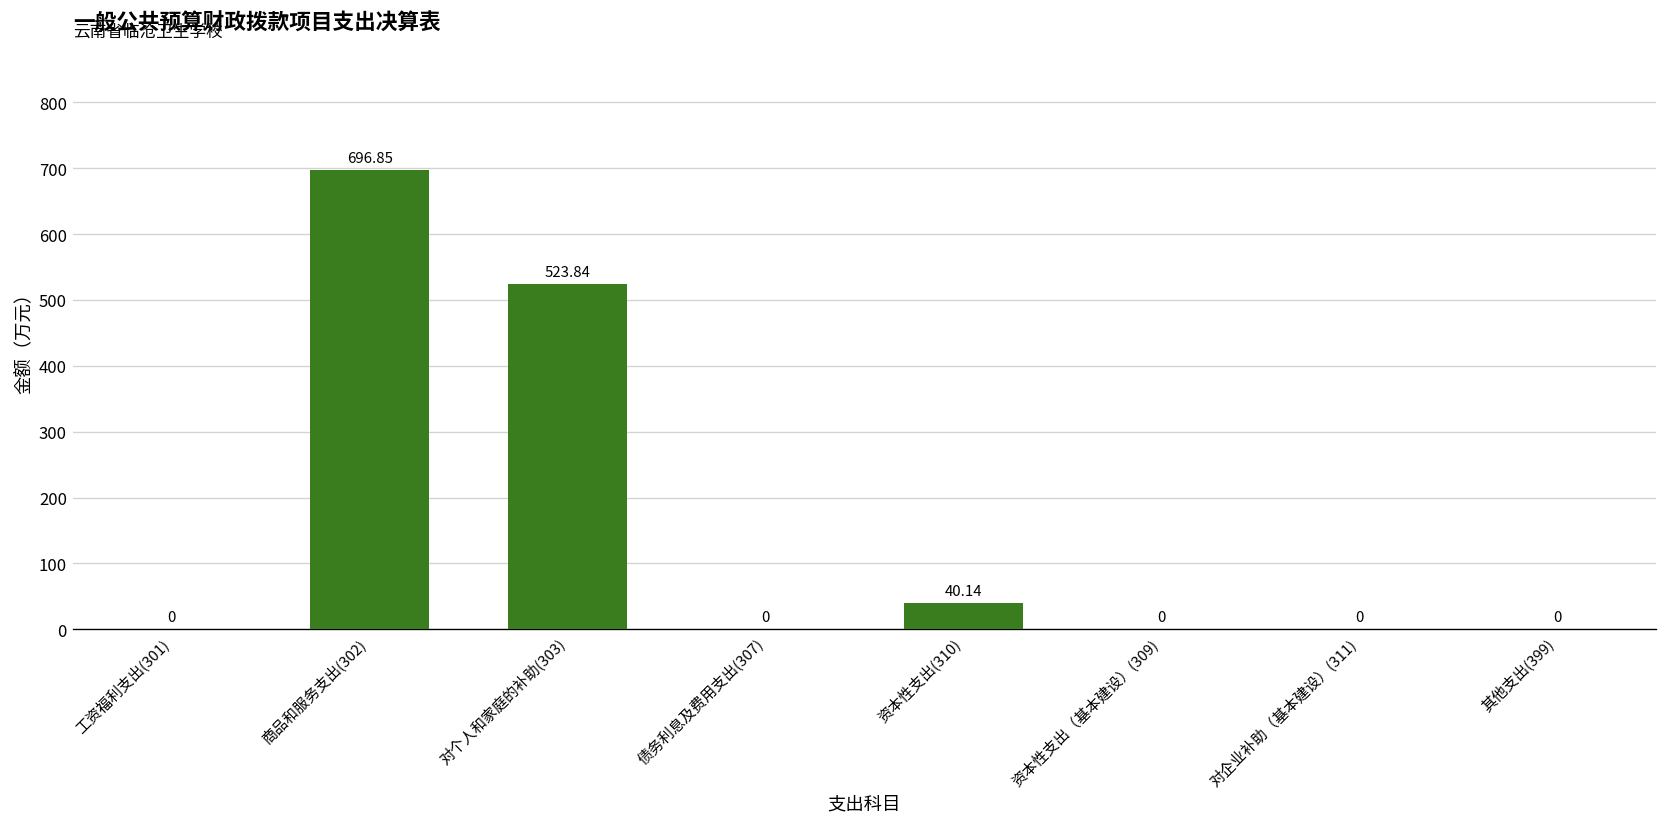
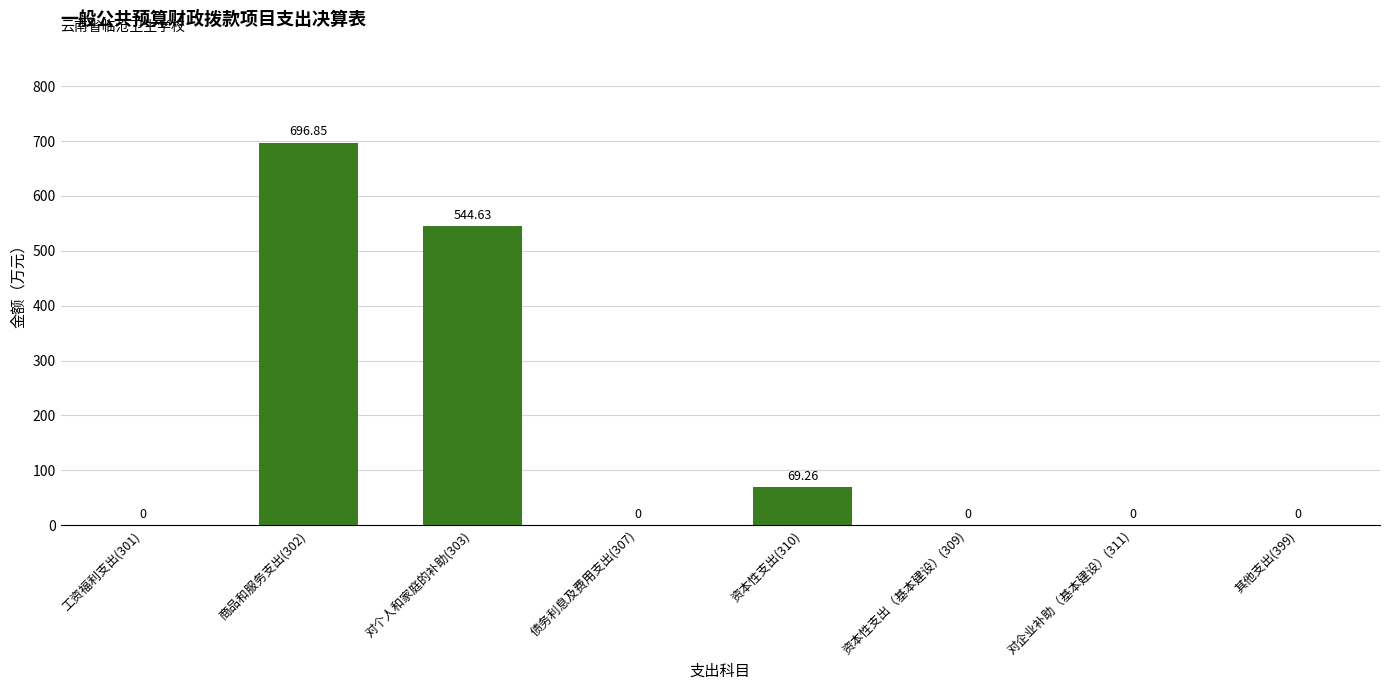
对个人和家庭的补助(303): 523.84 -> 544.63
资本性支出(310): 40.14 -> 69.26
